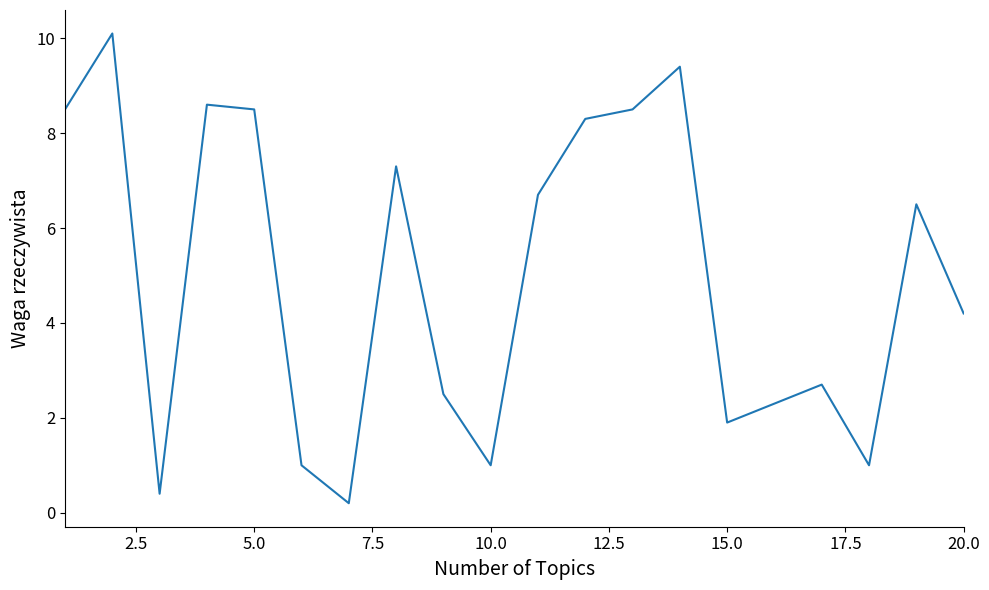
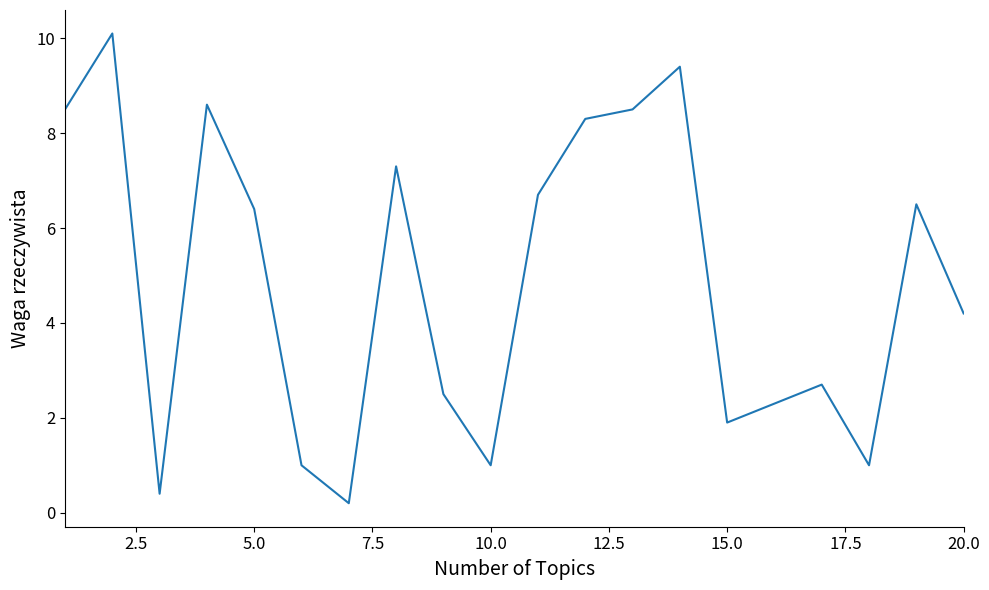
5.0: 8.5 -> 6.4
